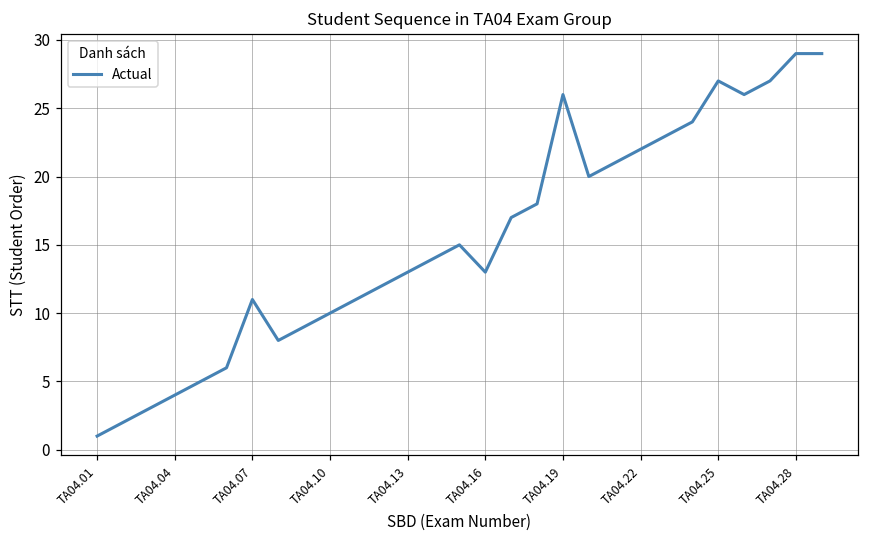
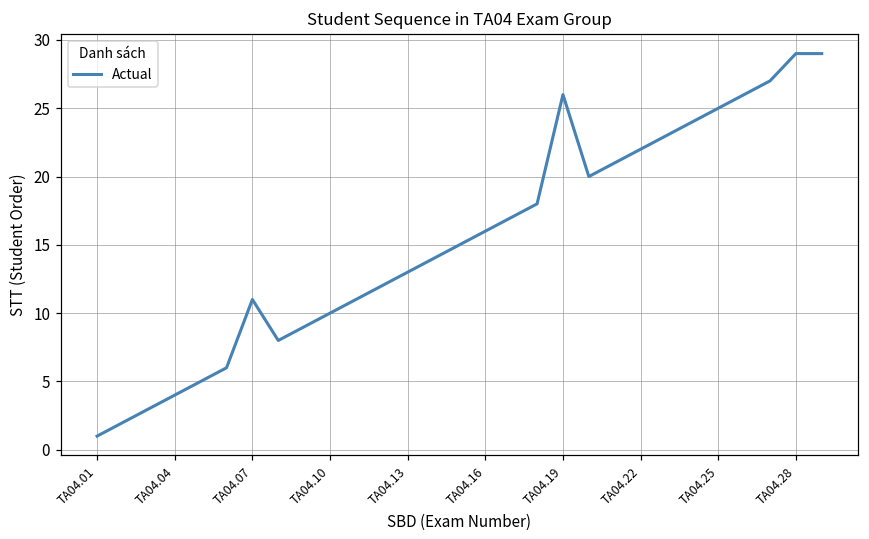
TA04.16: 13 -> 16
TA04.25: 27 -> 25
